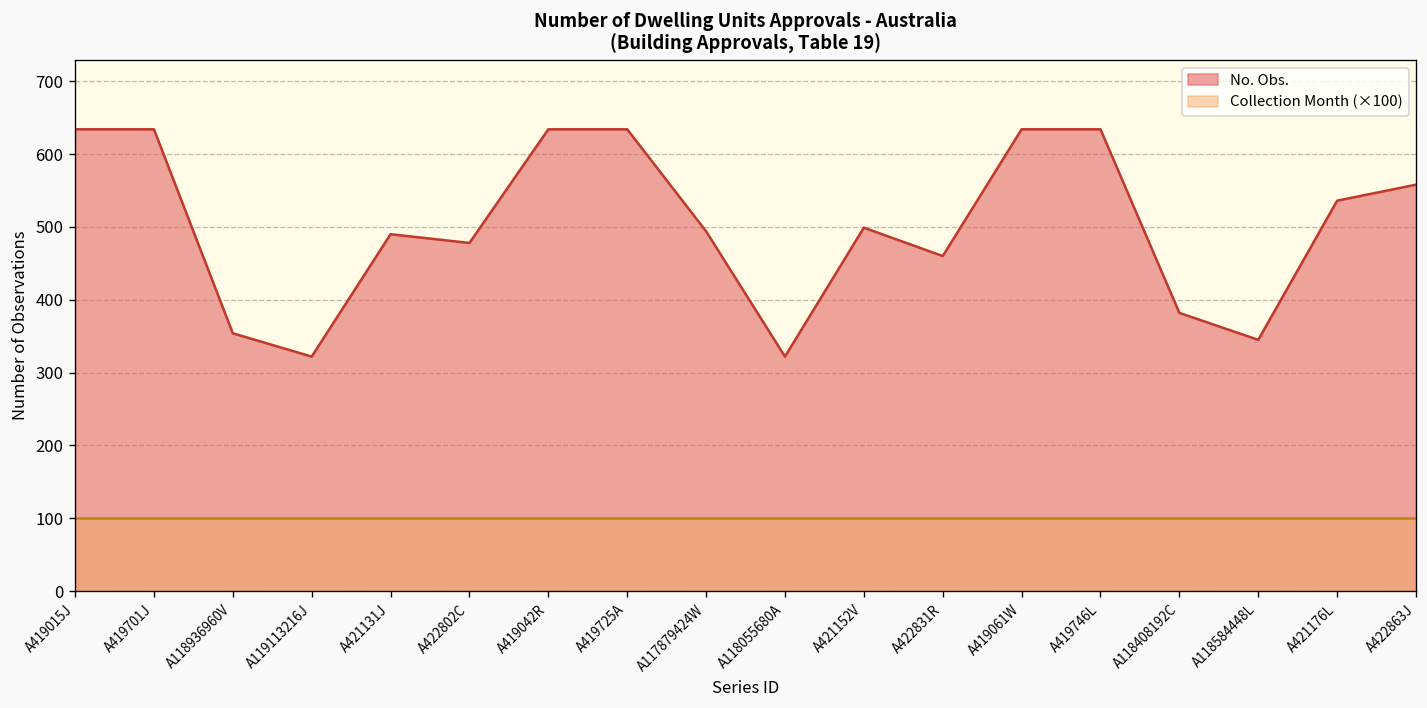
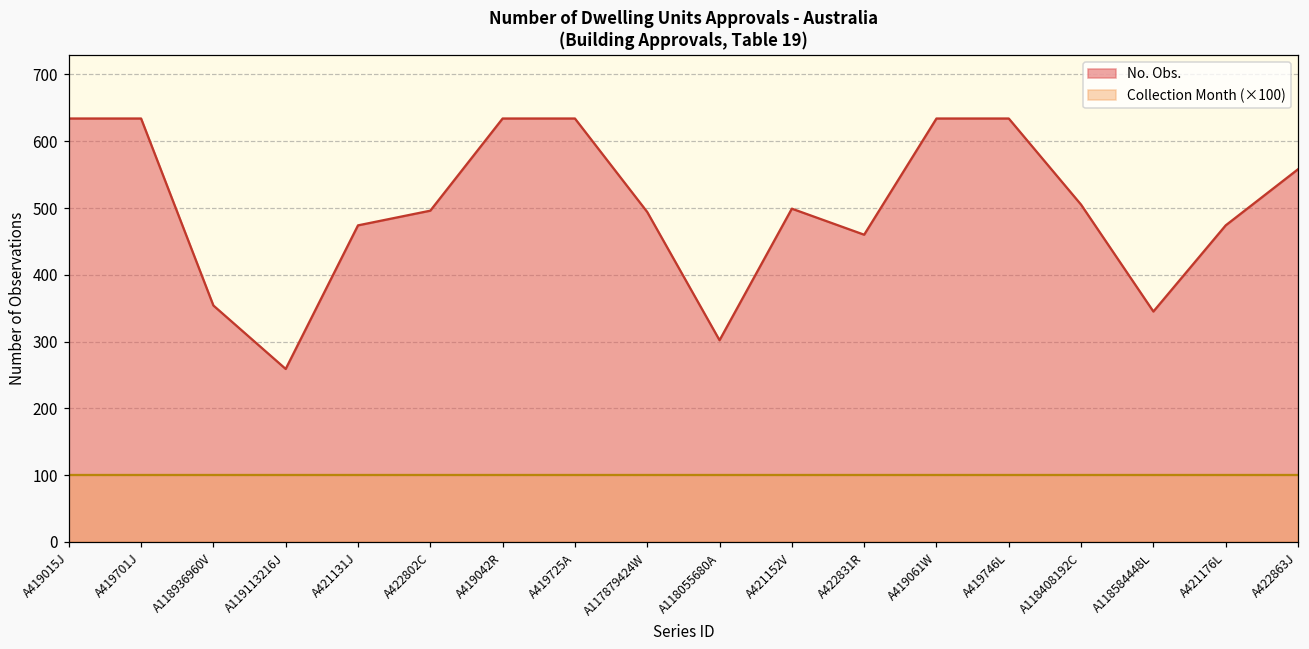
No. Obs., A119113216J: 320 -> 260
No. Obs., A421131J: 490 -> 470
No. Obs., A422802C: 480 -> 500
No. Obs., A118055680A: 320 -> 300
No. Obs., A118408192C: 380 -> 510
No. Obs., A421176L: 540 -> 470
